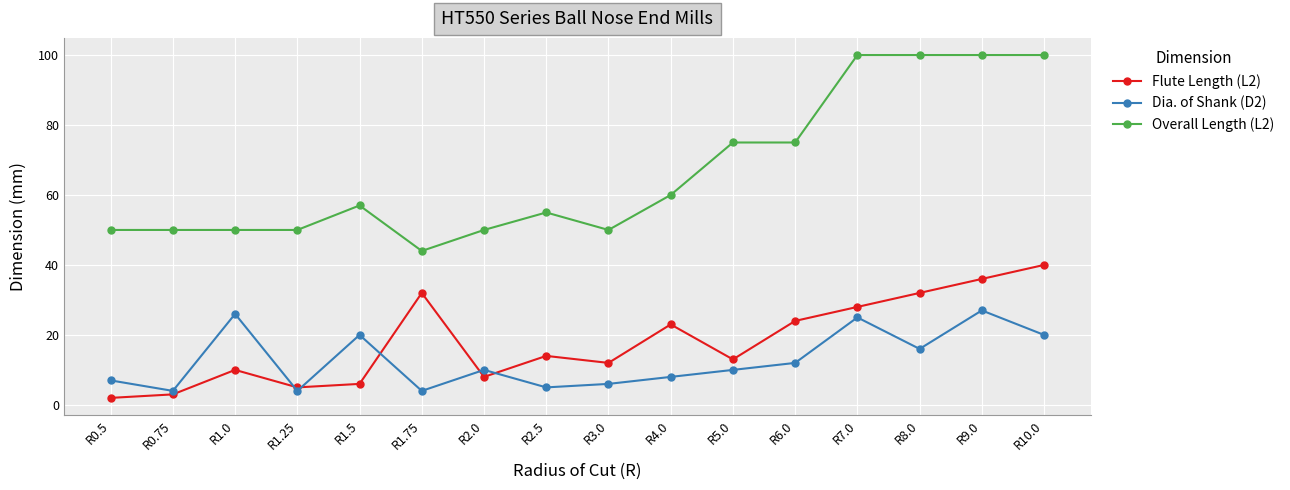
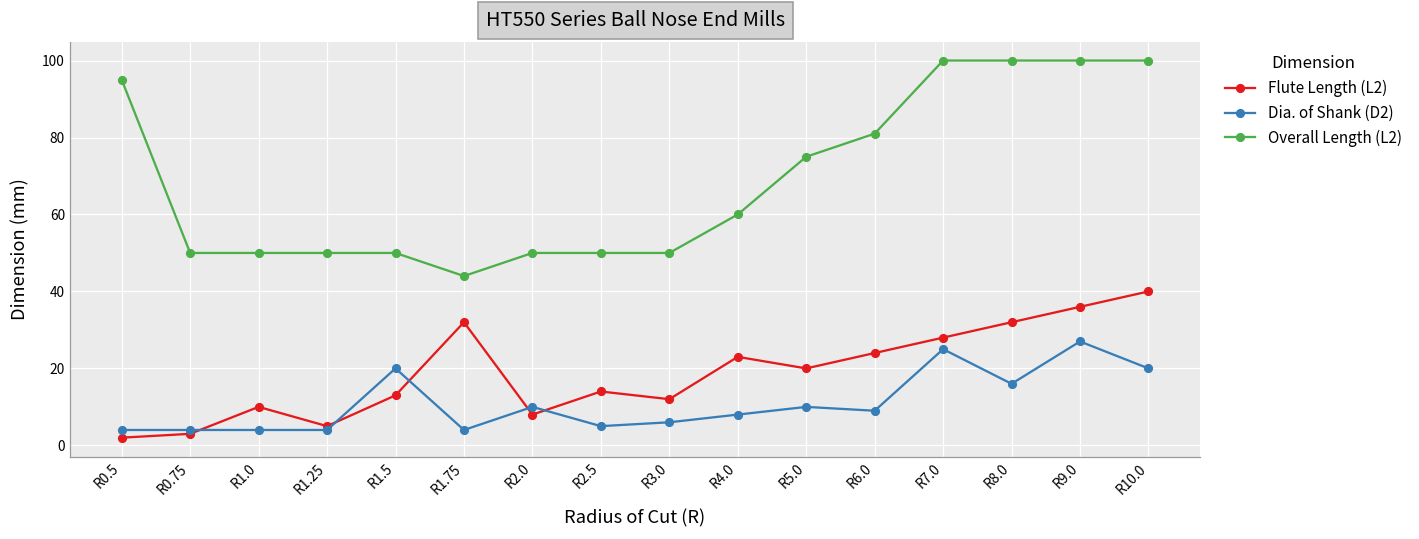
Dia. of Shank (D2), R0.5: 7 -> 4
Overall Length (L2), R0.5: 50 -> 95
Dia. of Shank (D2), R1.0: 26 -> 4
Flute Length (L2), R1.5: 6 -> 13
Overall Length (L2), R1.5: 57 -> 50
Overall Length (L2), R2.5: 55 -> 50
Flute Length (L2), R5.0: 13 -> 20
Dia. of Shank (D2), R6.0: 12 -> 9
Overall Length (L2), R6.0: 75 -> 81
